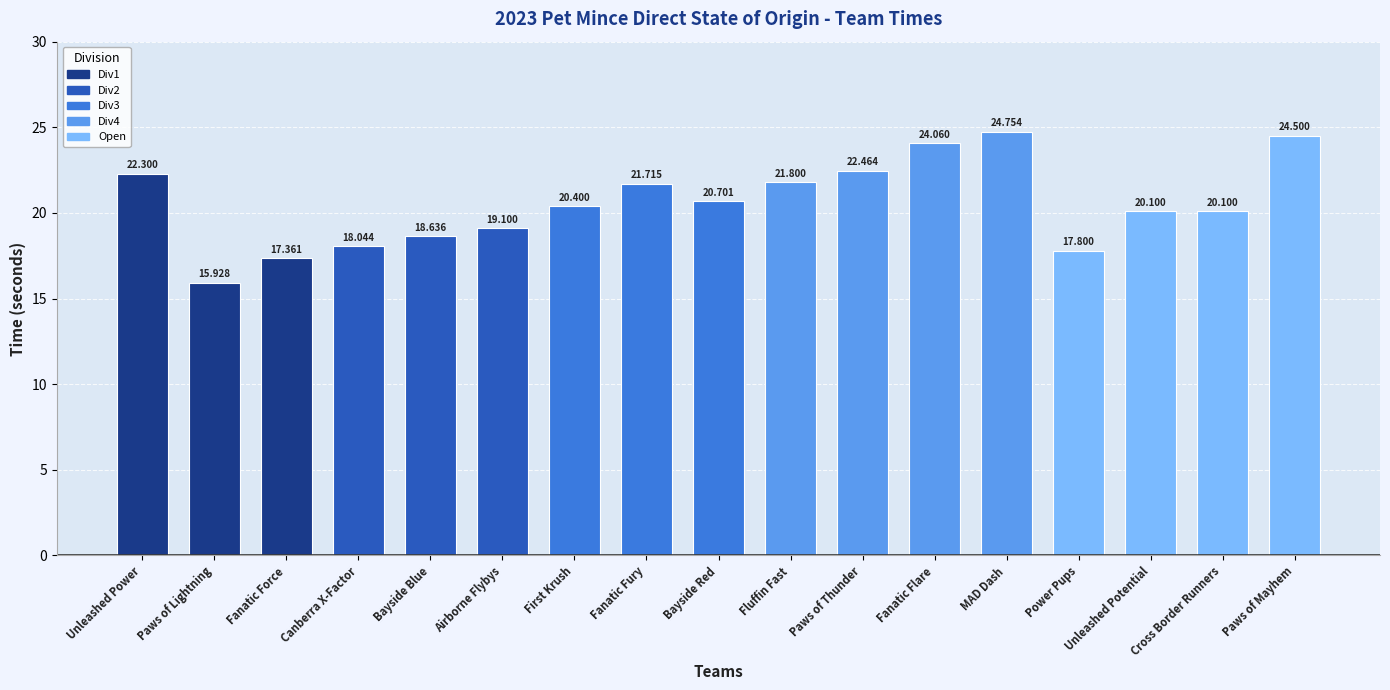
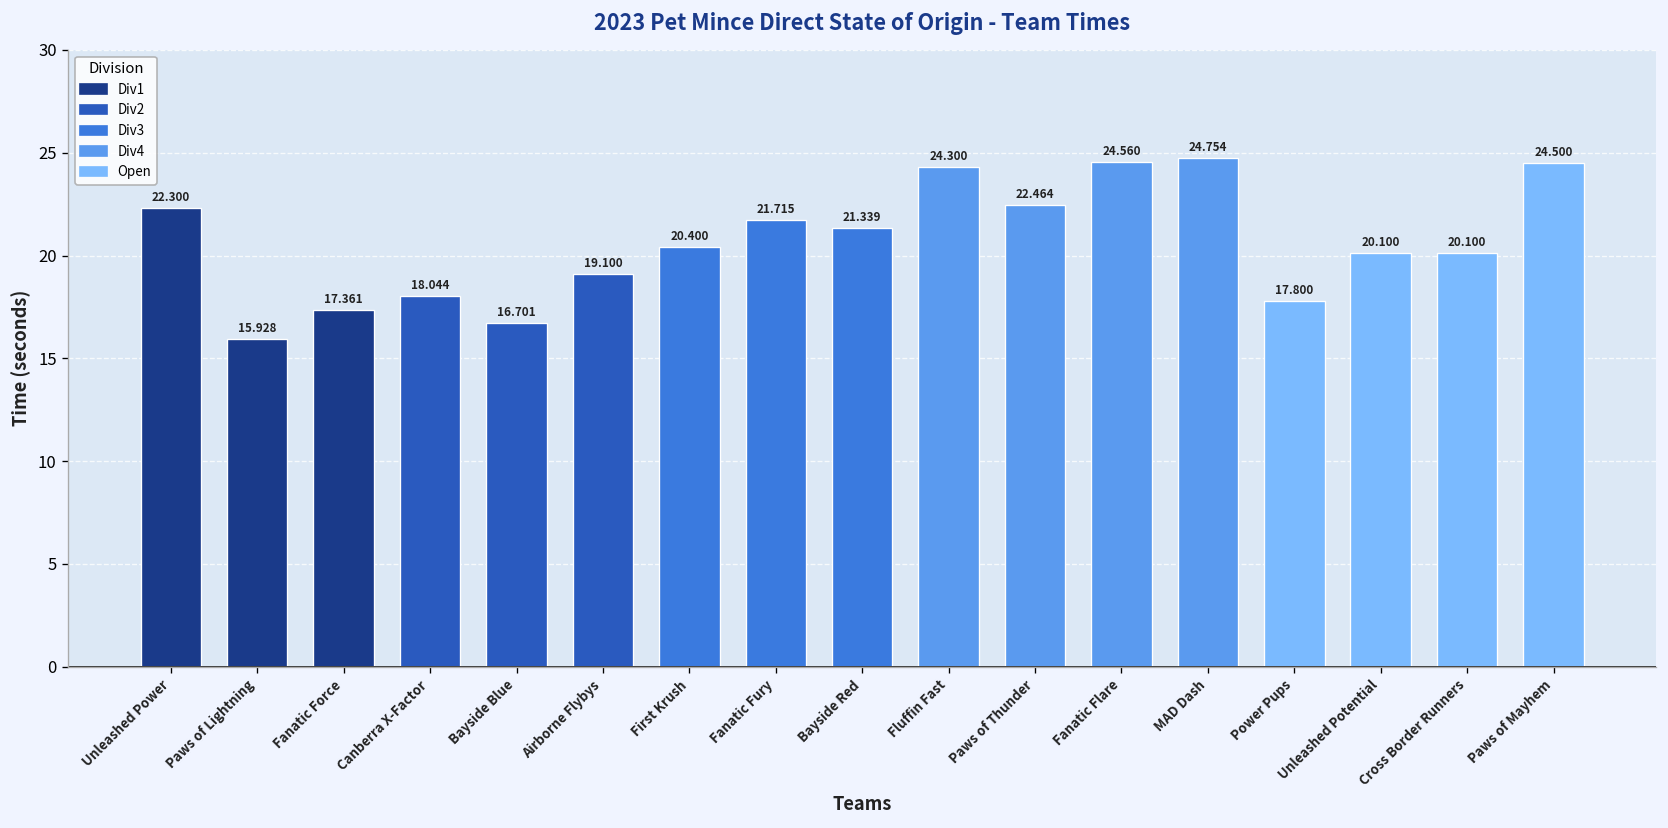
Bayside Blue: 18.636 -> 16.701
Bayside Red: 20.701 -> 21.339
Fluffin Fast: 21.800 -> 24.300
Fanatic Flare: 24.060 -> 24.560
